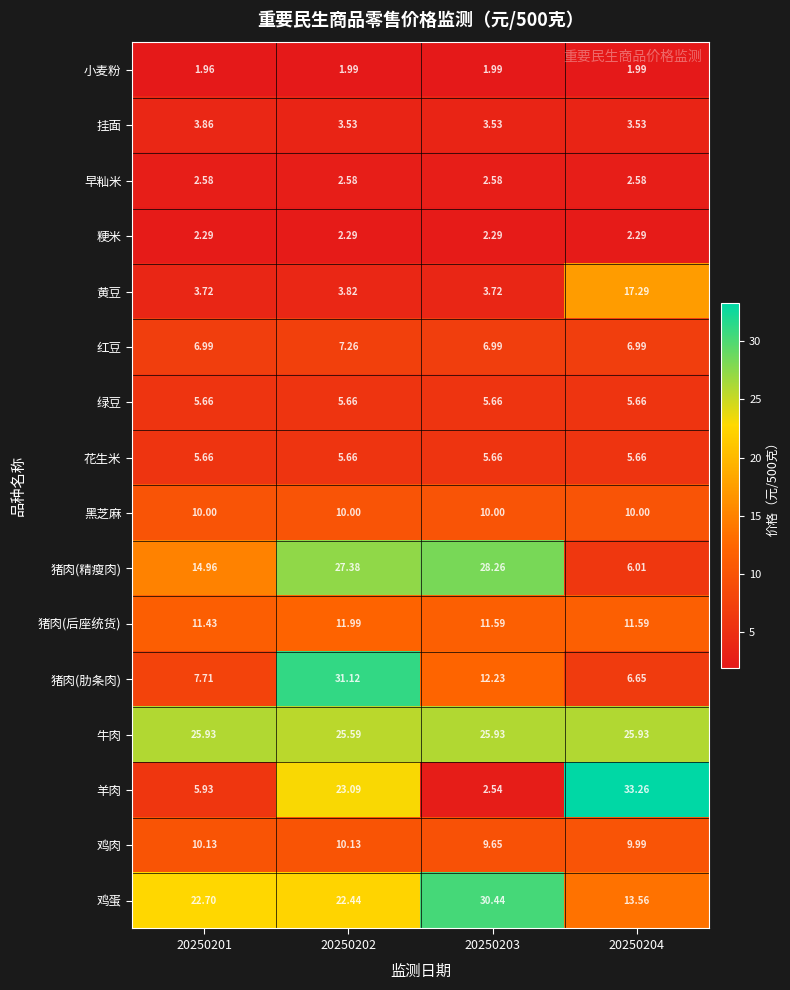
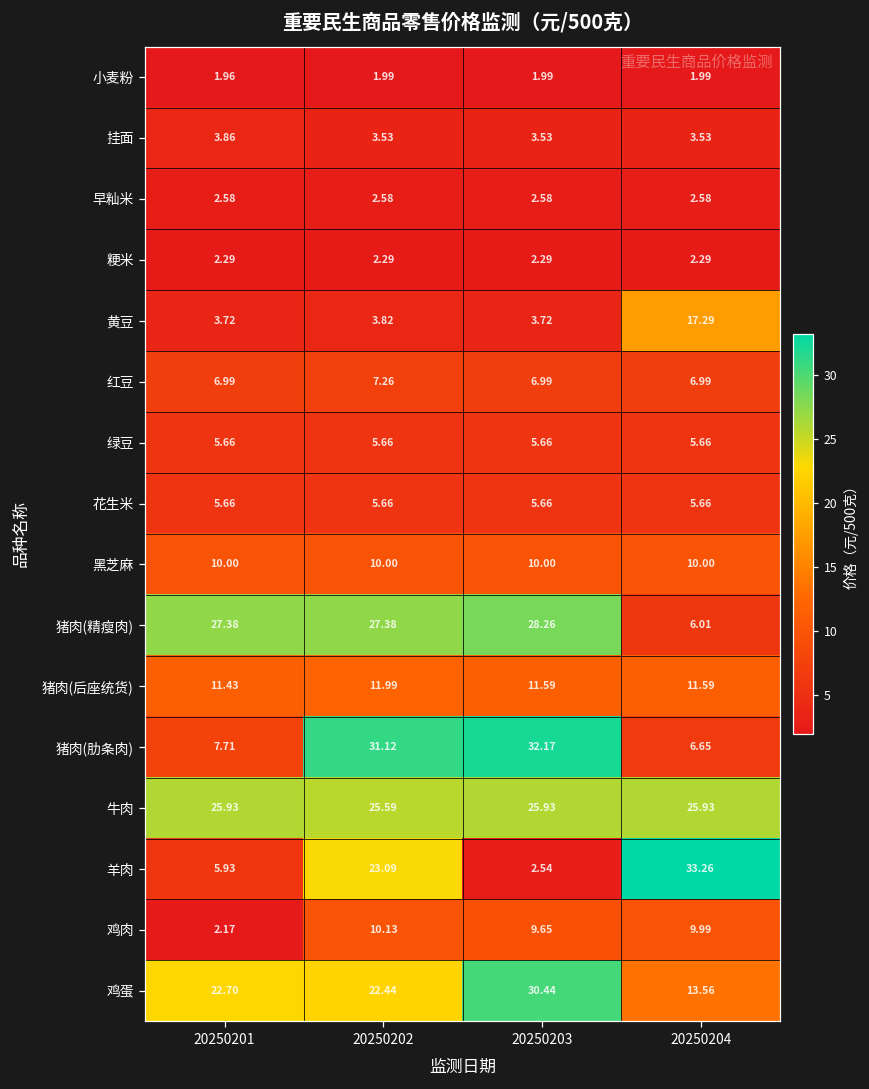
猪肉(精瘦肉), 20250201: 14.96 -> 27.38
猪肉(肋条肉), 20250203: 12.23 -> 32.17
鸡肉, 20250201: 10.13 -> 2.17
